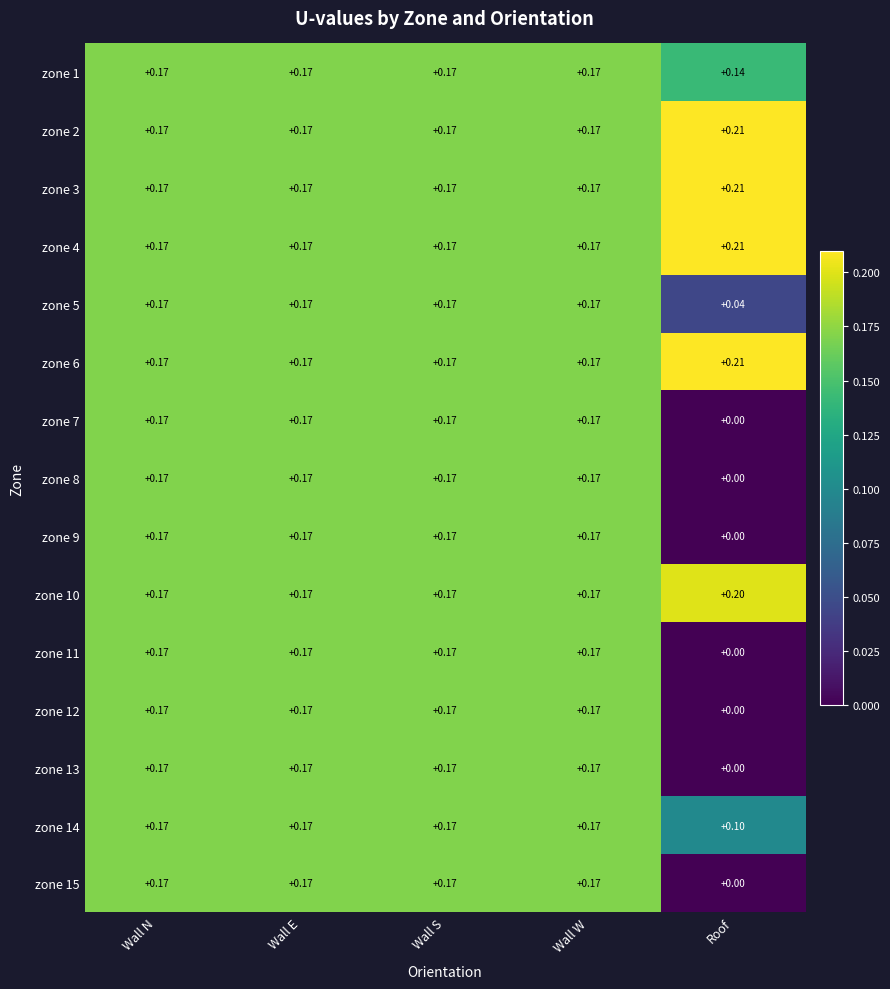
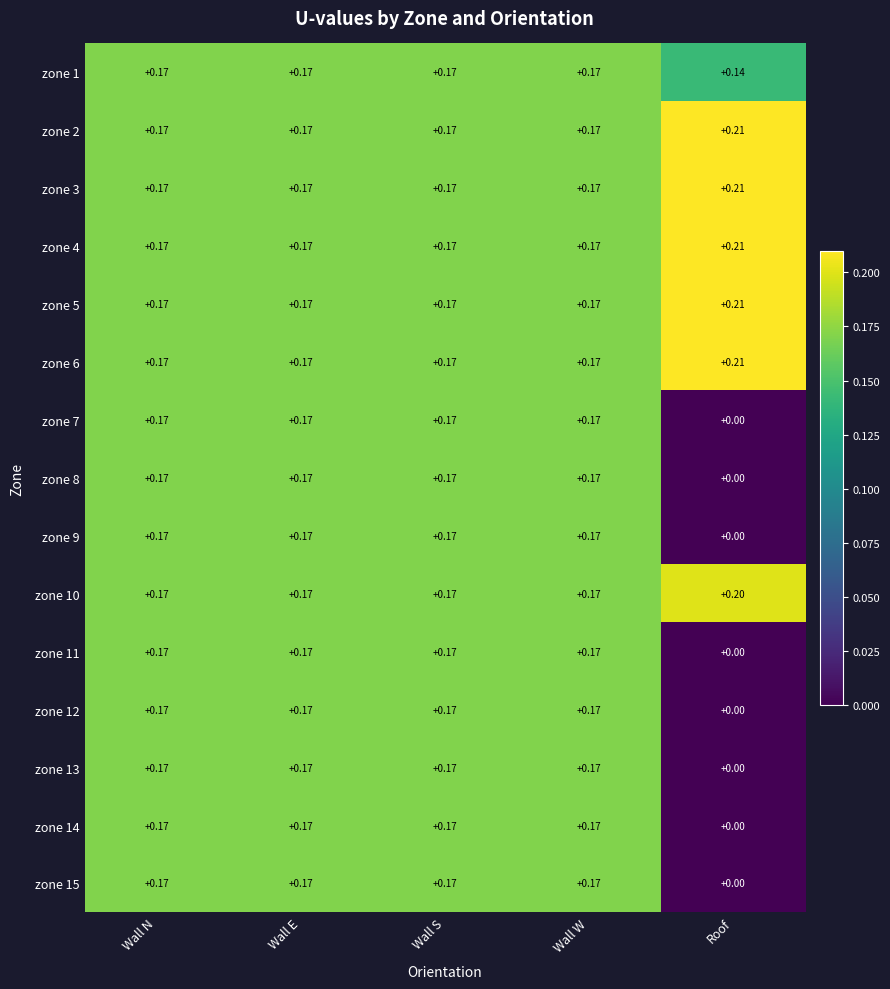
zone 5, Roof: +0.04 -> +0.21
zone 14, Roof: +0.10 -> +0.00
